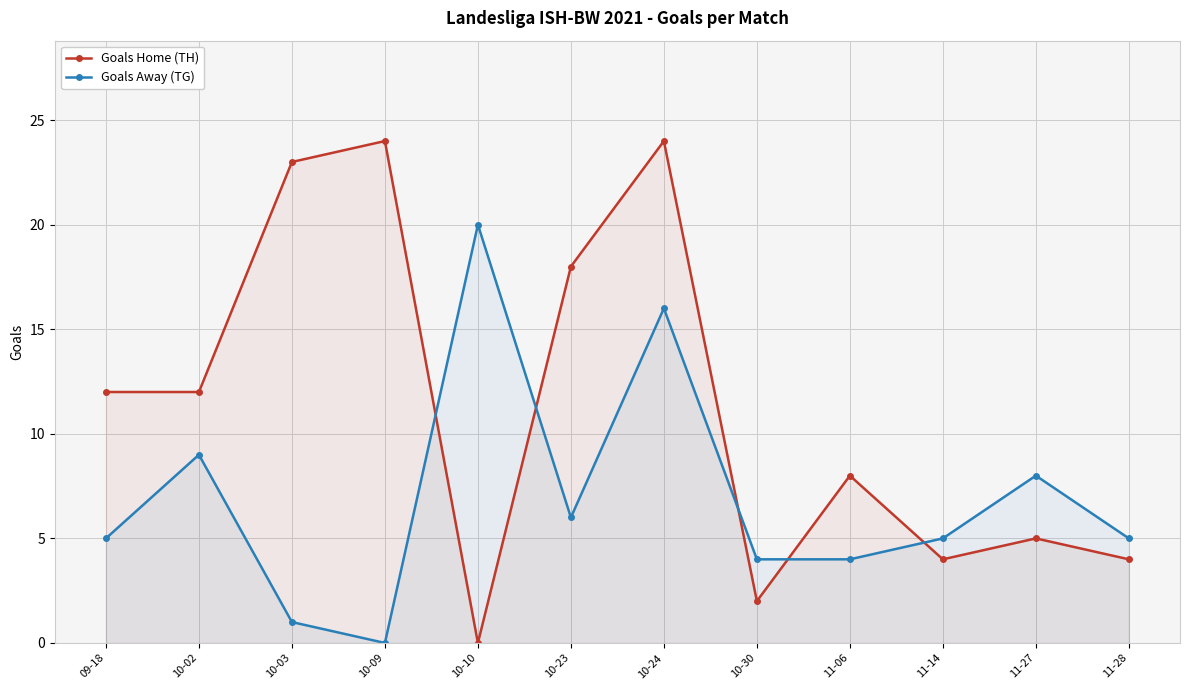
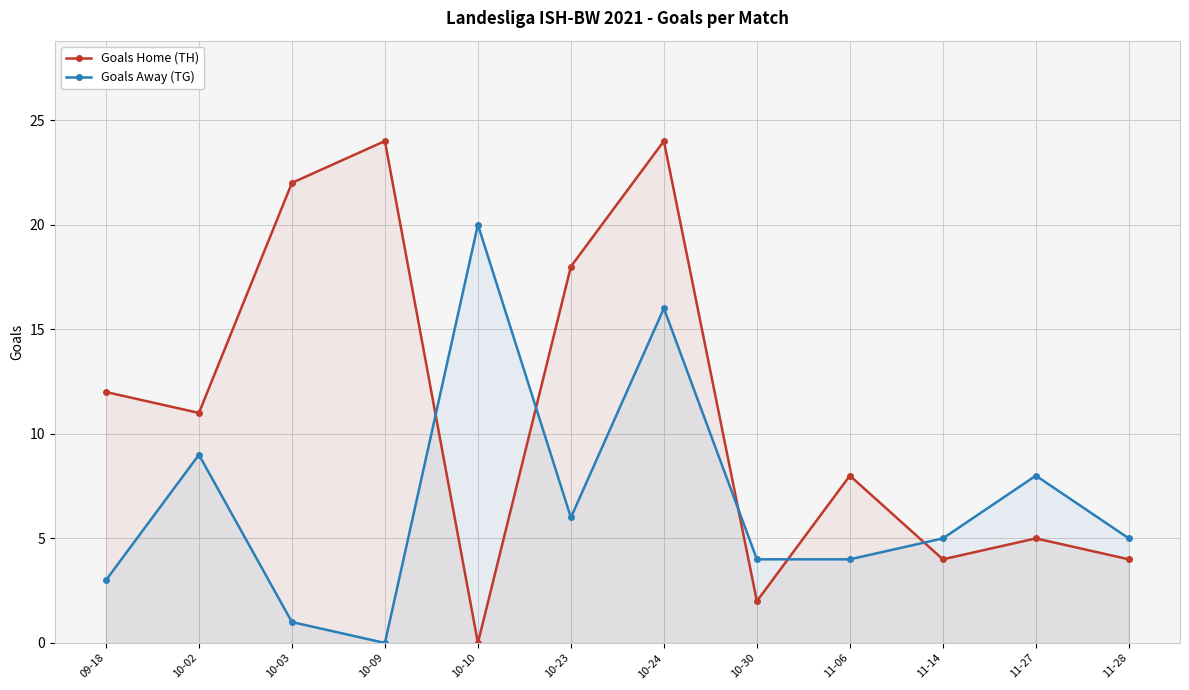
Goals Away (TG), 09-18: 5 -> 3
Goals Home (TH), 10-02: 12 -> 11
Goals Home (TH), 10-03: 23 -> 22
